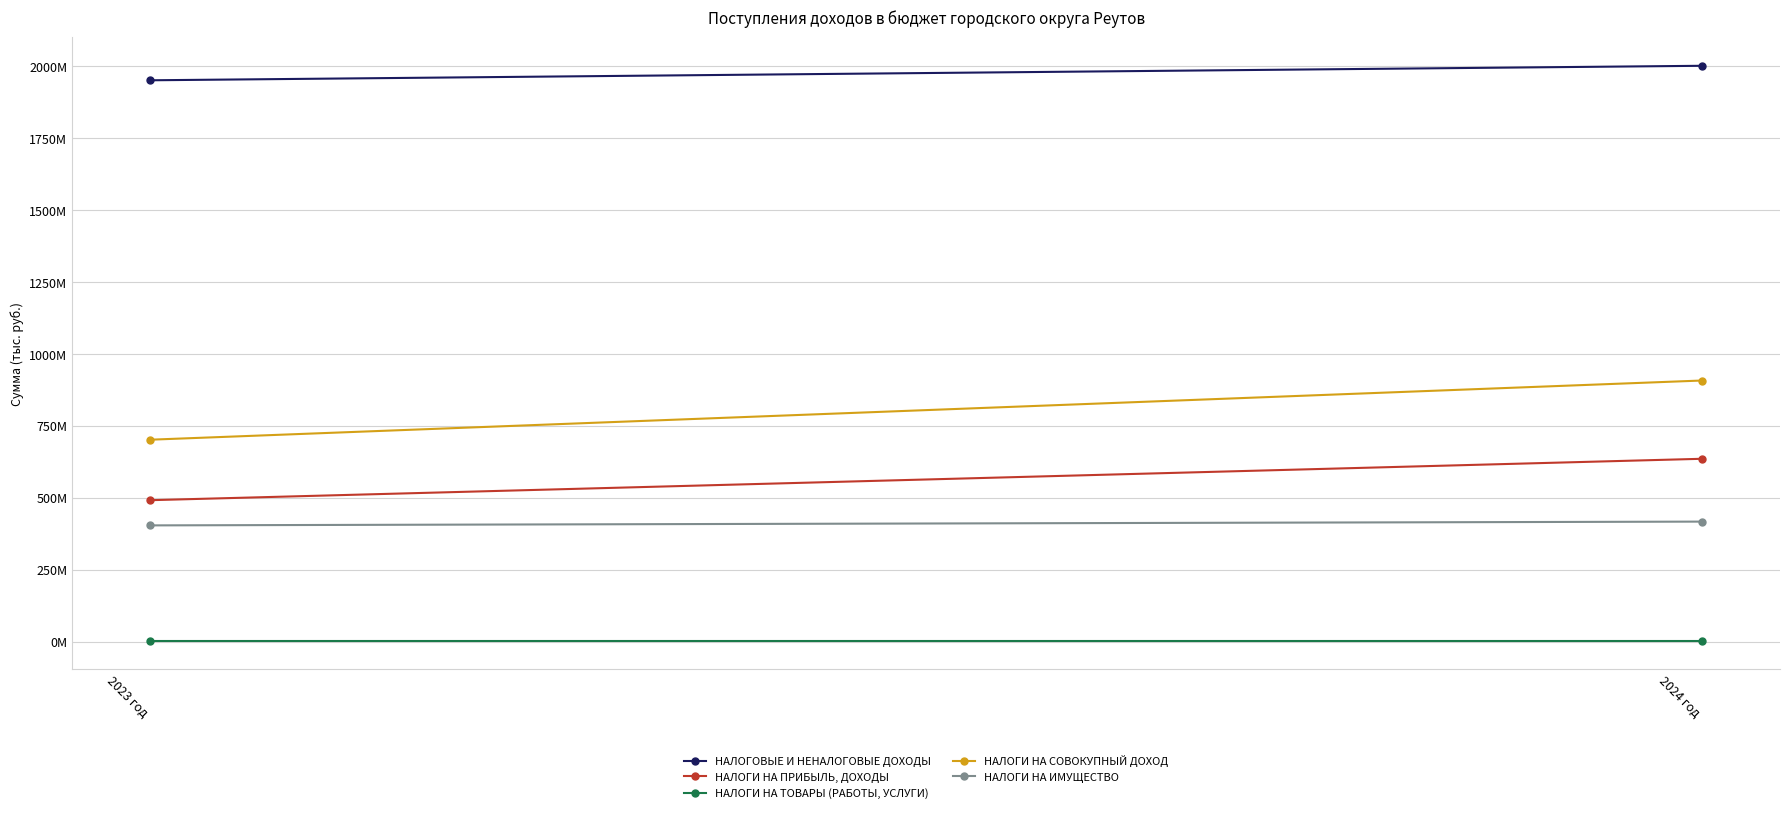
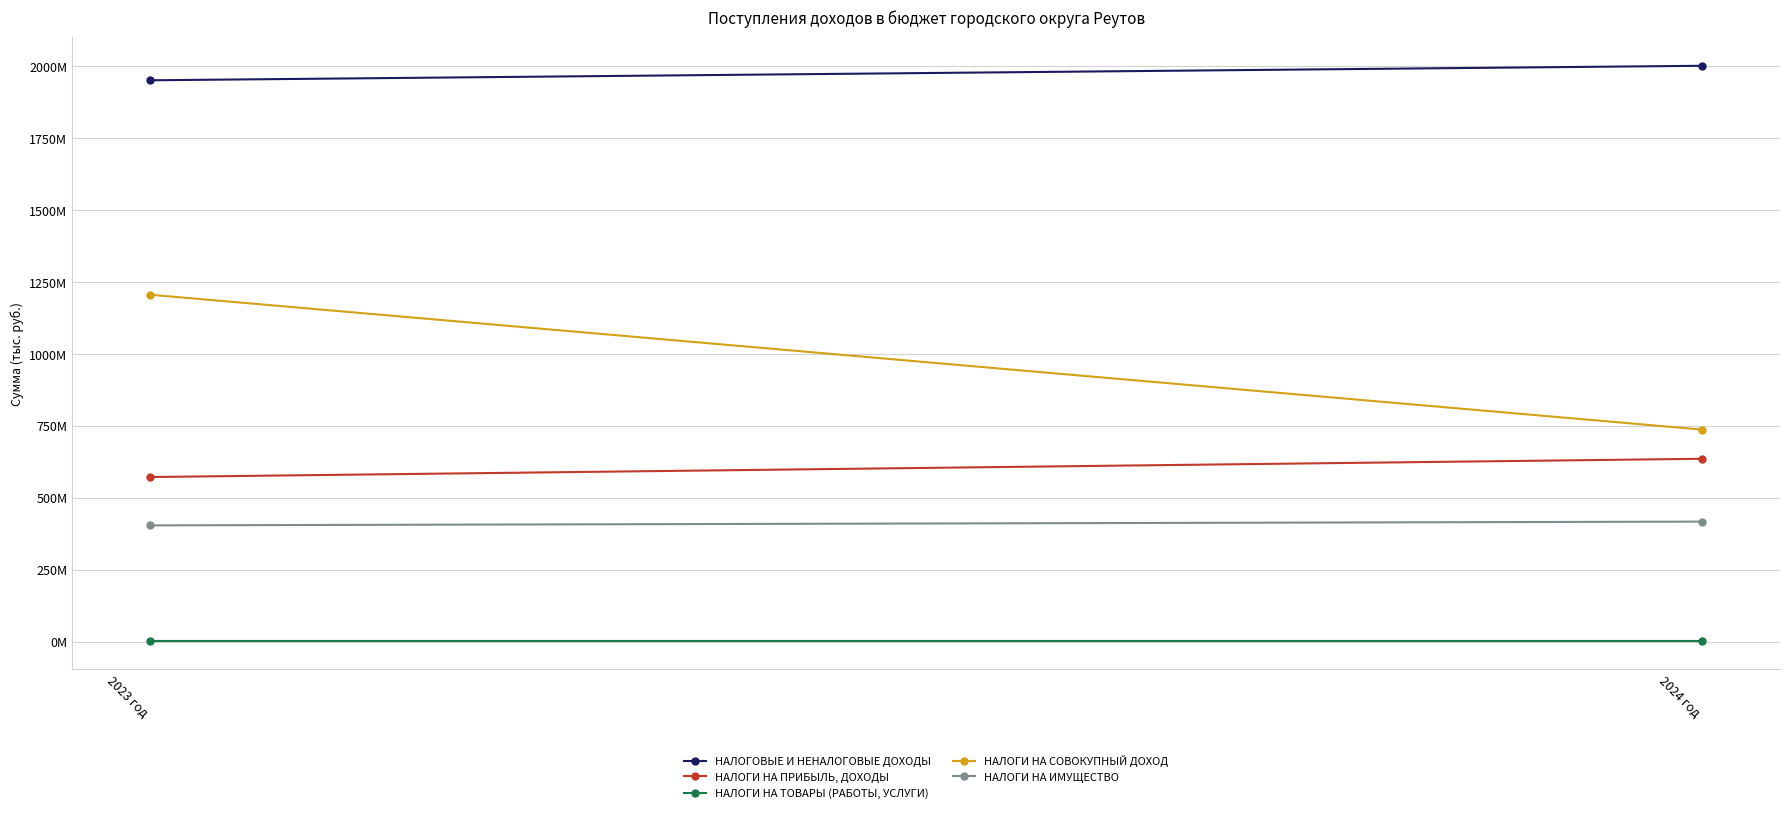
НАЛОГИ НА ПРИБЫЛЬ, ДОХОДЫ, 2023 год: 490000000 -> 570000000
НАЛОГИ НА СОВОКУПНЫЙ ДОХОД, 2023 год: 700000000 -> 1210000000
НАЛОГИ НА СОВОКУПНЫЙ ДОХОД, 2024 год: 910000000 -> 740000000
